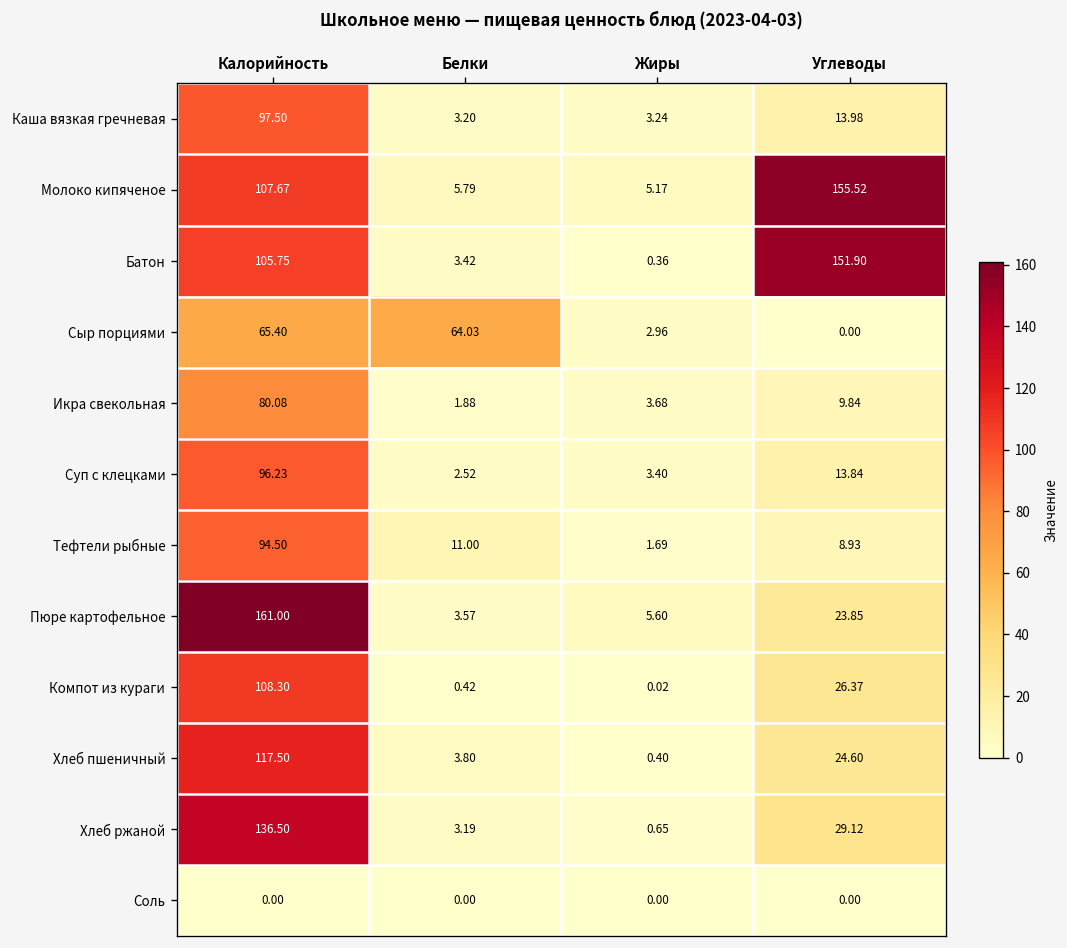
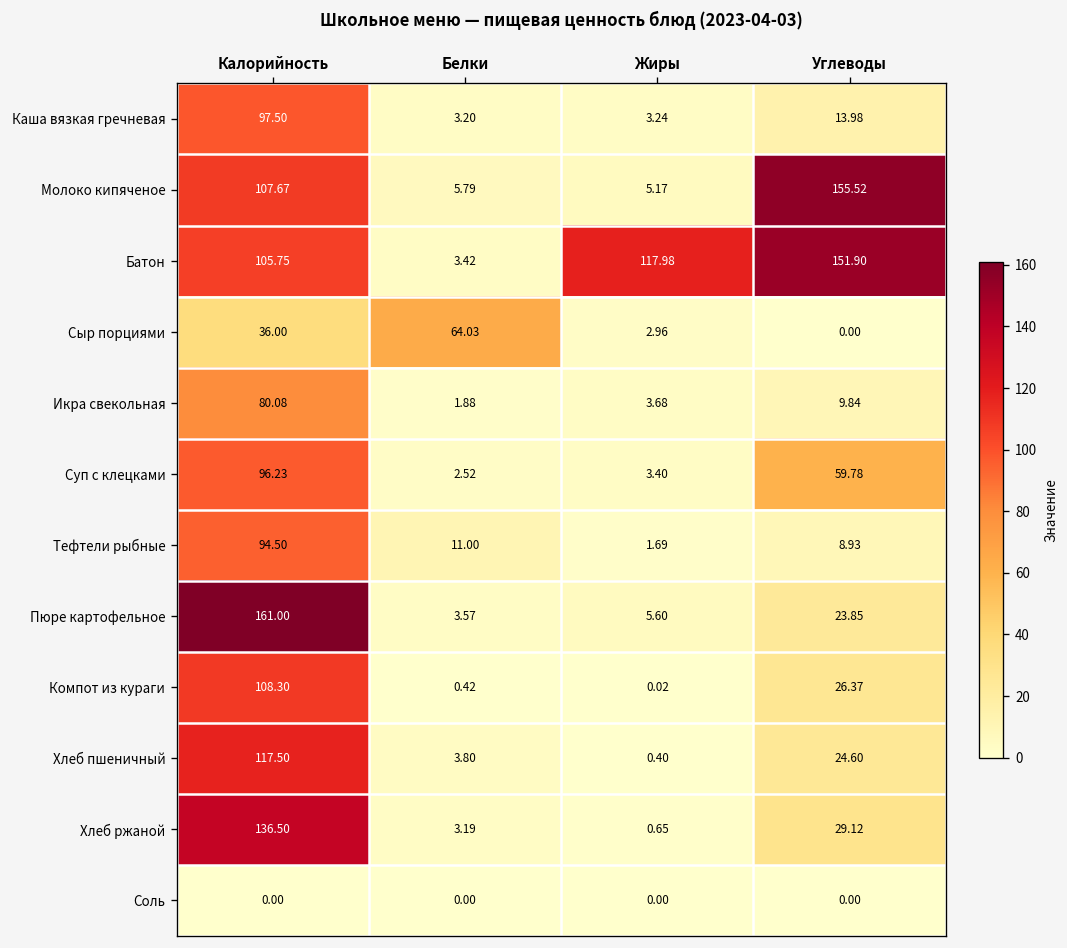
Батон, Жиры: 0.36 -> 117.98
Сыр порциями, Калорийность: 65.40 -> 36.00
Суп с клецками, Углеводы: 13.84 -> 59.78
